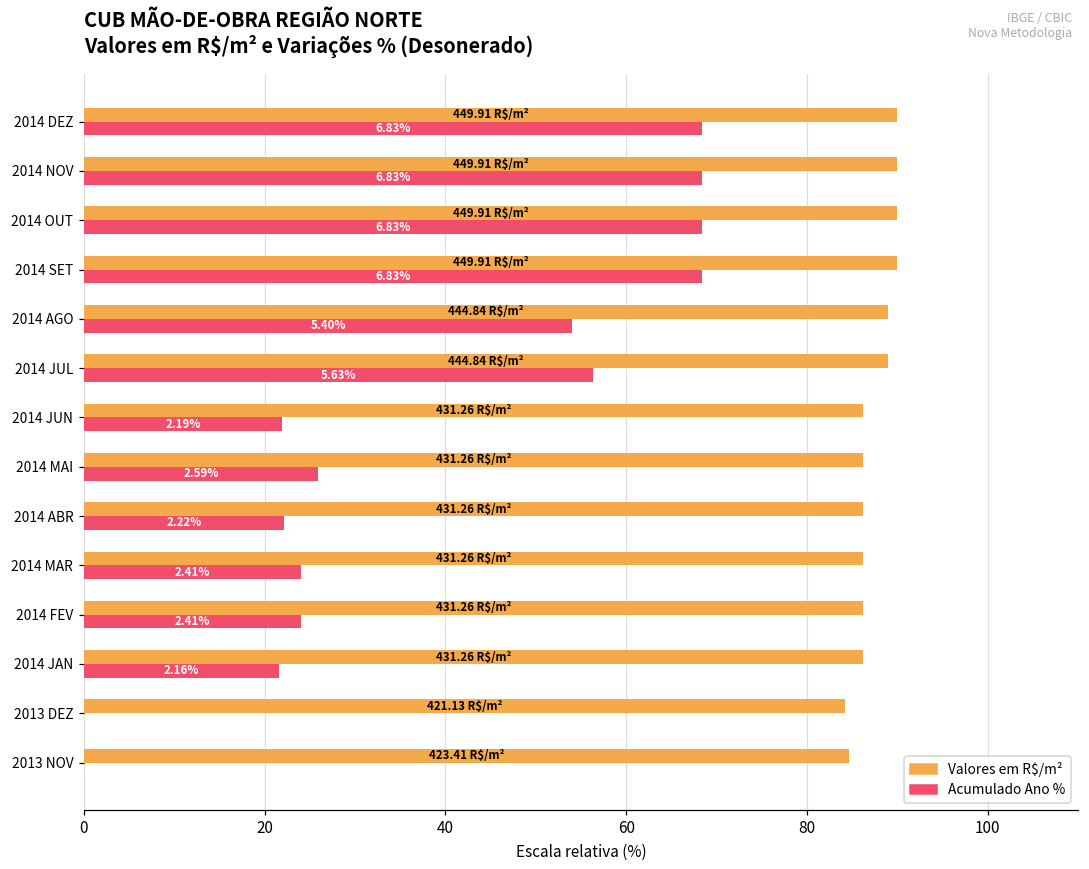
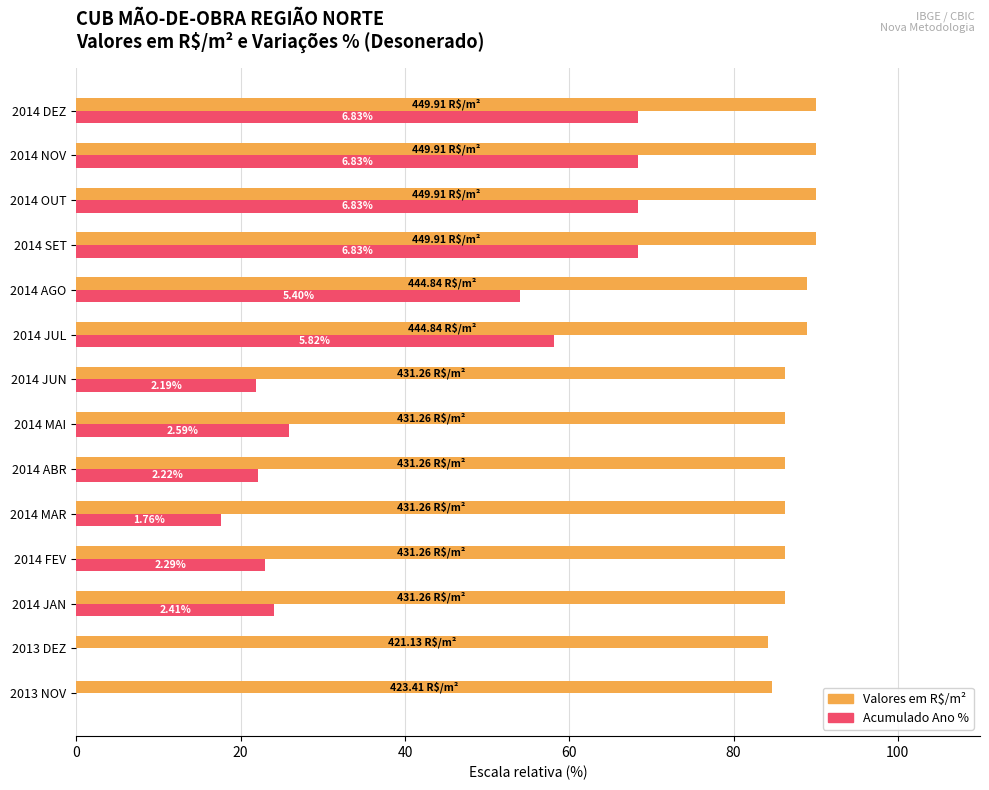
Acumulado Ano %, 2014 JUL: 5.63% -> 5.82%
Acumulado Ano %, 2014 MAR: 2.41% -> 1.76%
Acumulado Ano %, 2014 FEV: 2.41% -> 2.29%
Acumulado Ano %, 2014 JAN: 2.16% -> 2.41%
